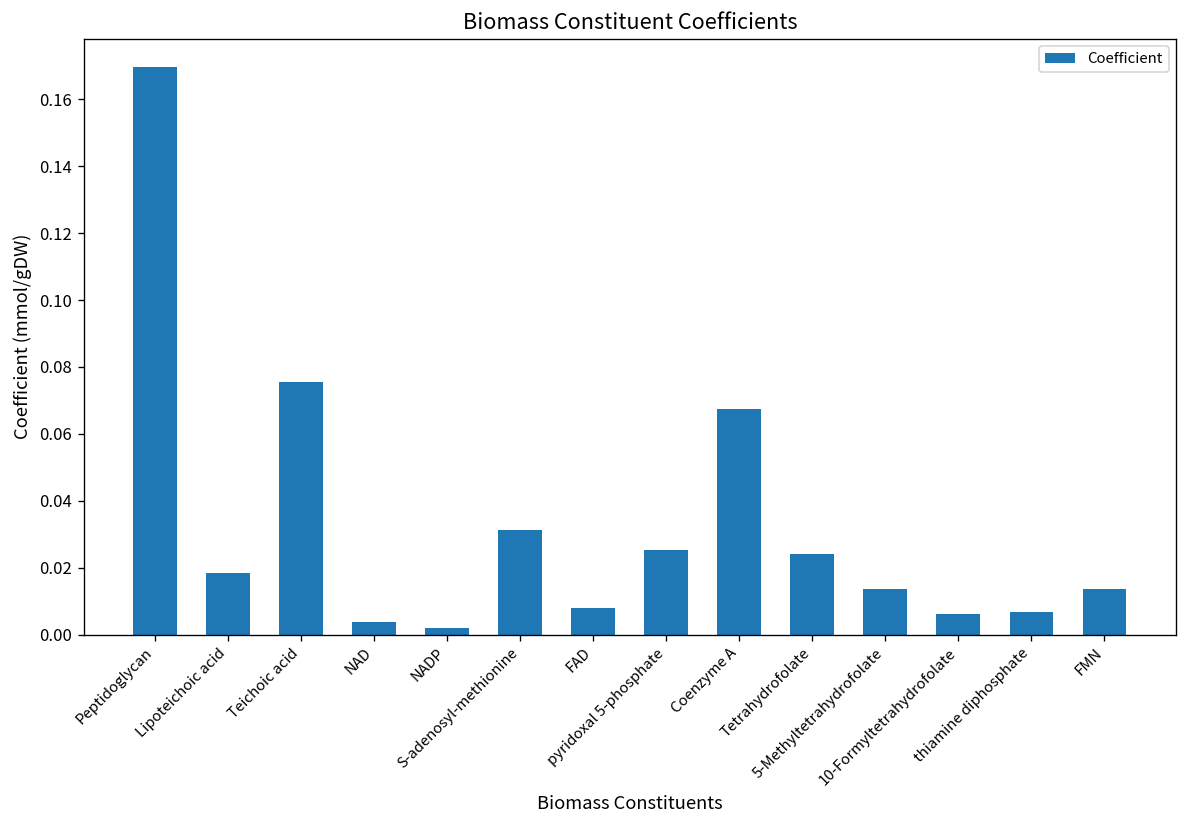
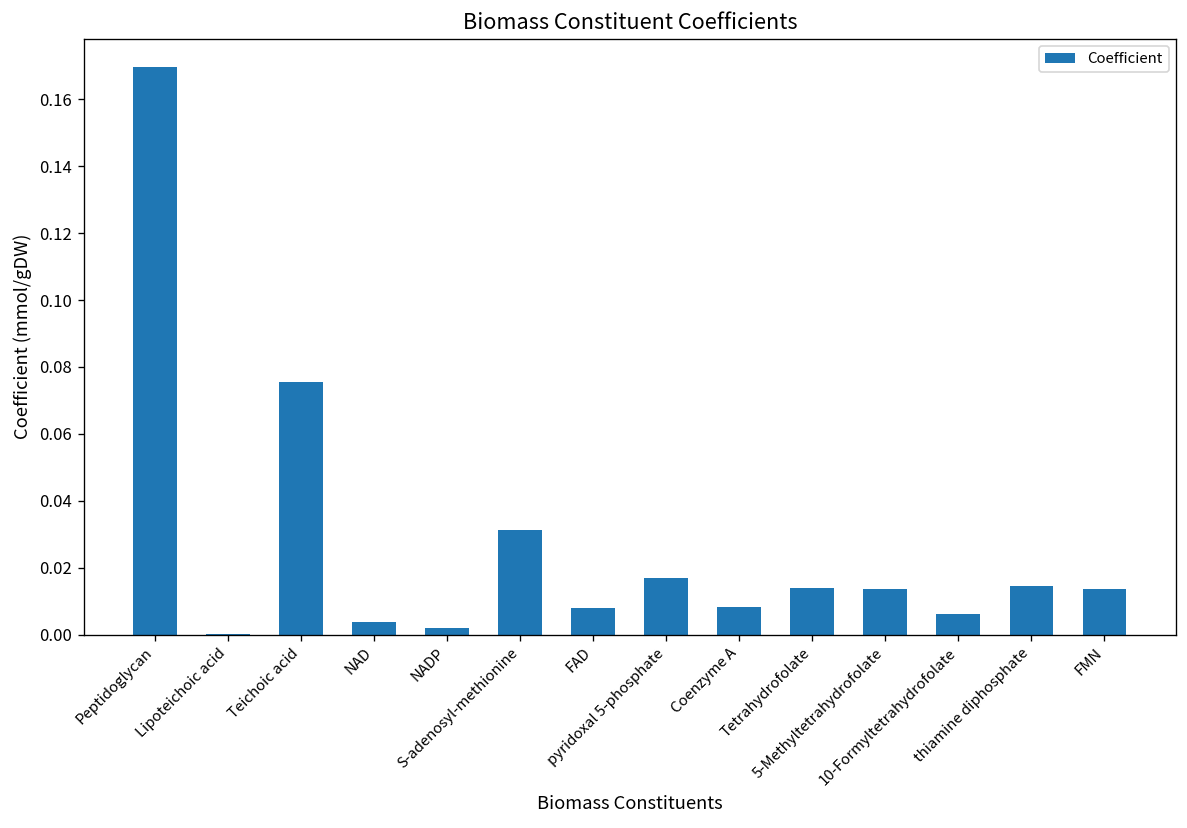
Lipoteichoic acid: 0.018 -> 0.000
pyridoxal 5-phosphate: 0.025 -> 0.017
Coenzyme A: 0.068 -> 0.008
Tetrahydrofolate: 0.024 -> 0.014
thiamine diphosphate: 0.007 -> 0.015
